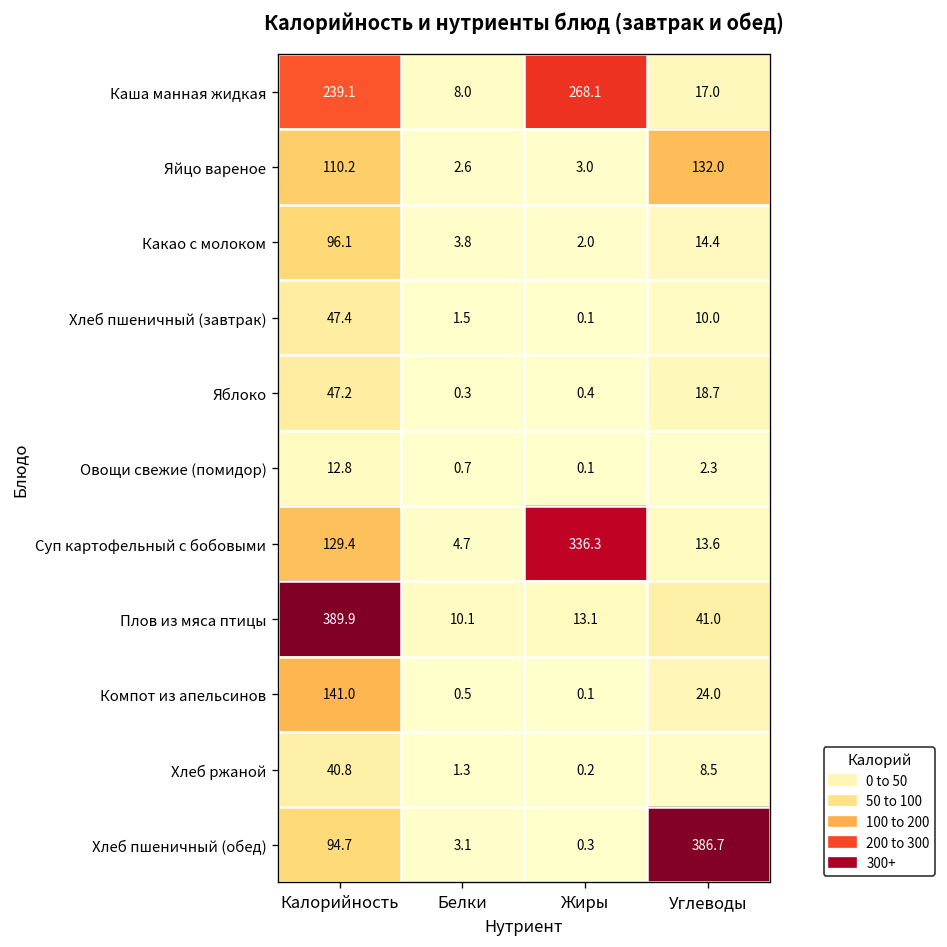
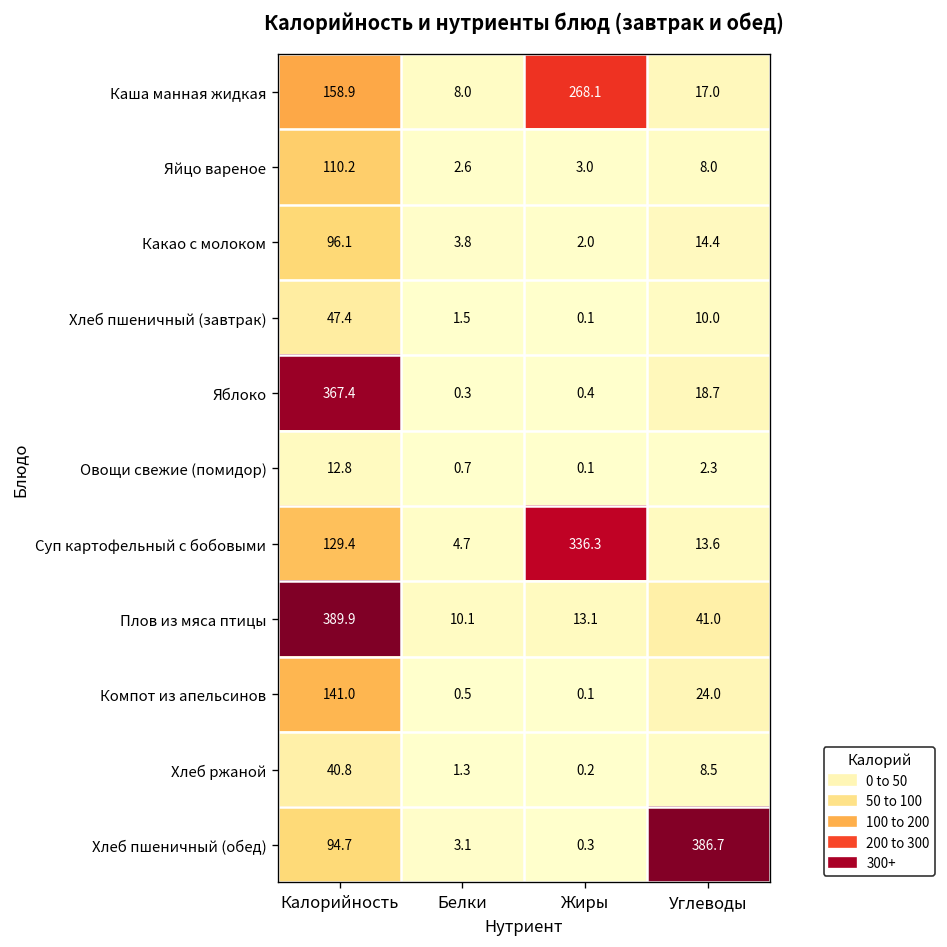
Каша манная жидкая, Калорийность: 239.1 -> 158.9
Яйцо вареное, Углеводы: 132.0 -> 8.0
Яблоко, Калорийность: 47.2 -> 367.4
